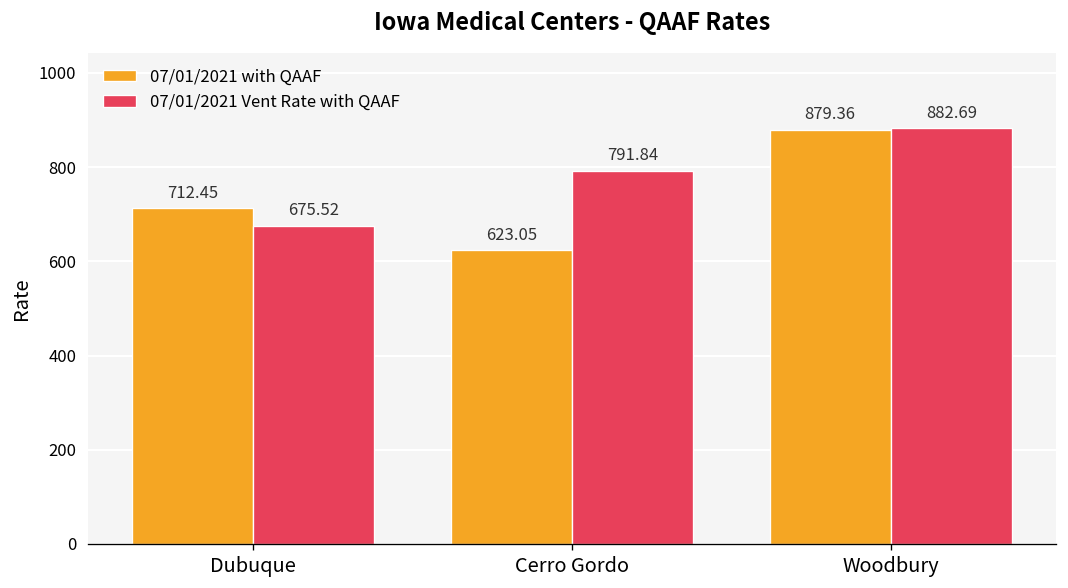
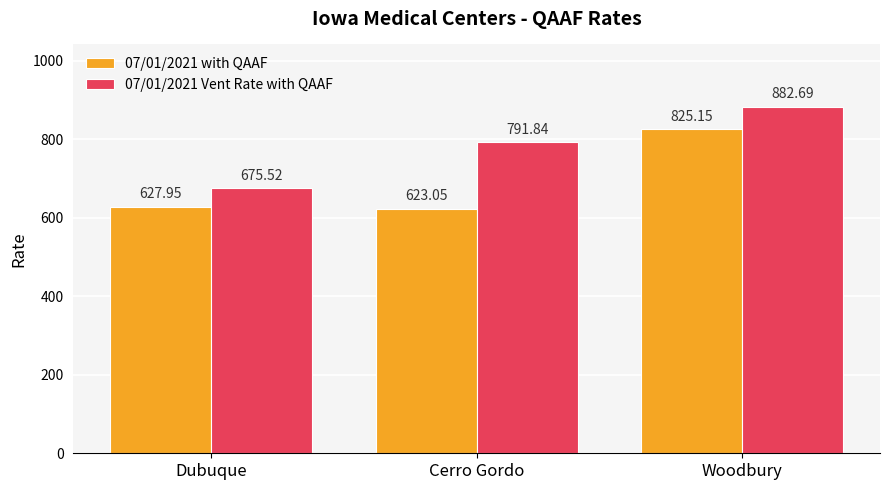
07/01/2021 with QAAF, Dubuque: 712.45 -> 627.95
07/01/2021 with QAAF, Woodbury: 879.36 -> 825.15
